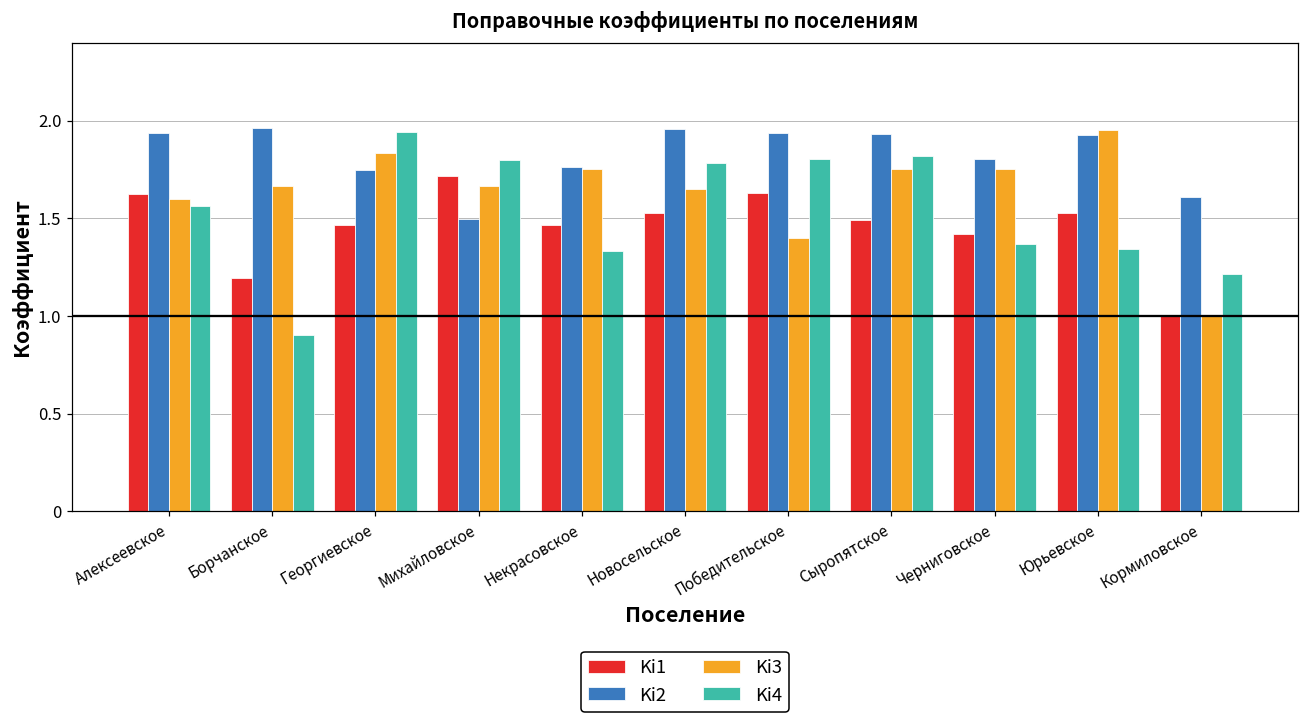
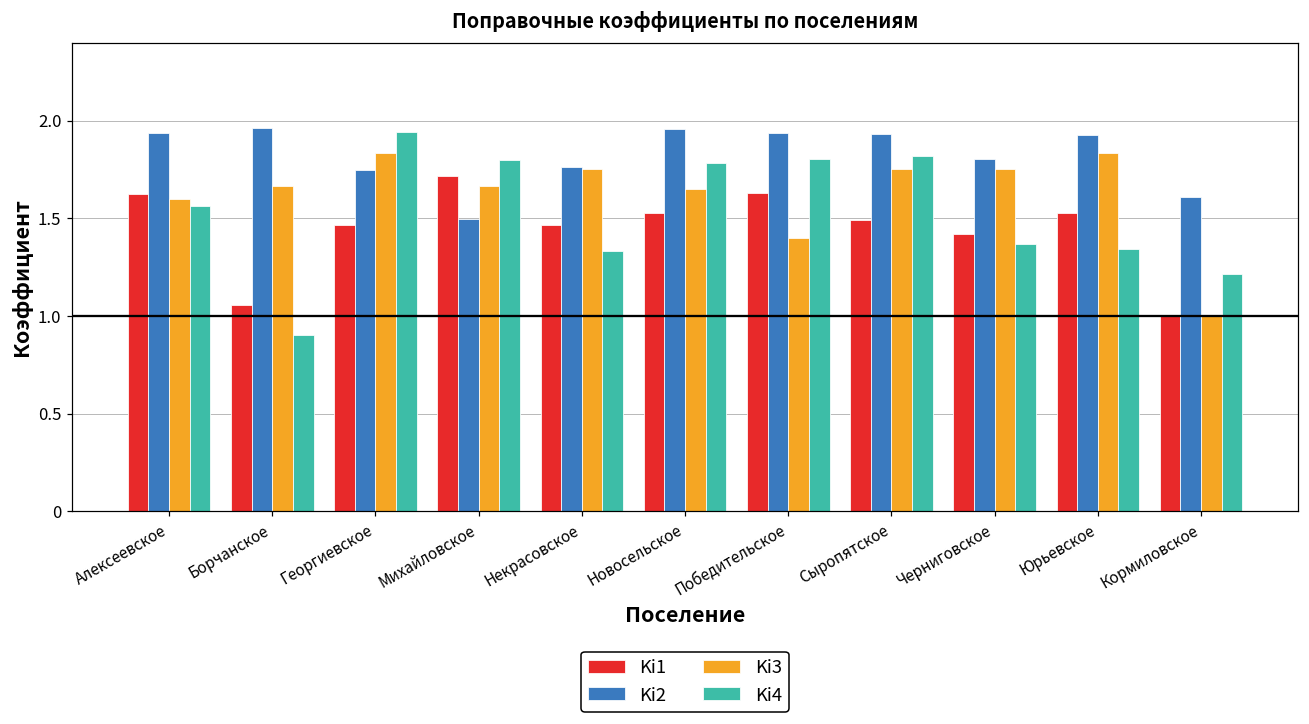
Ki1, Борчанское: 1.20 -> 1.05
Ki3, Юрьевское: 1.95 -> 1.83
